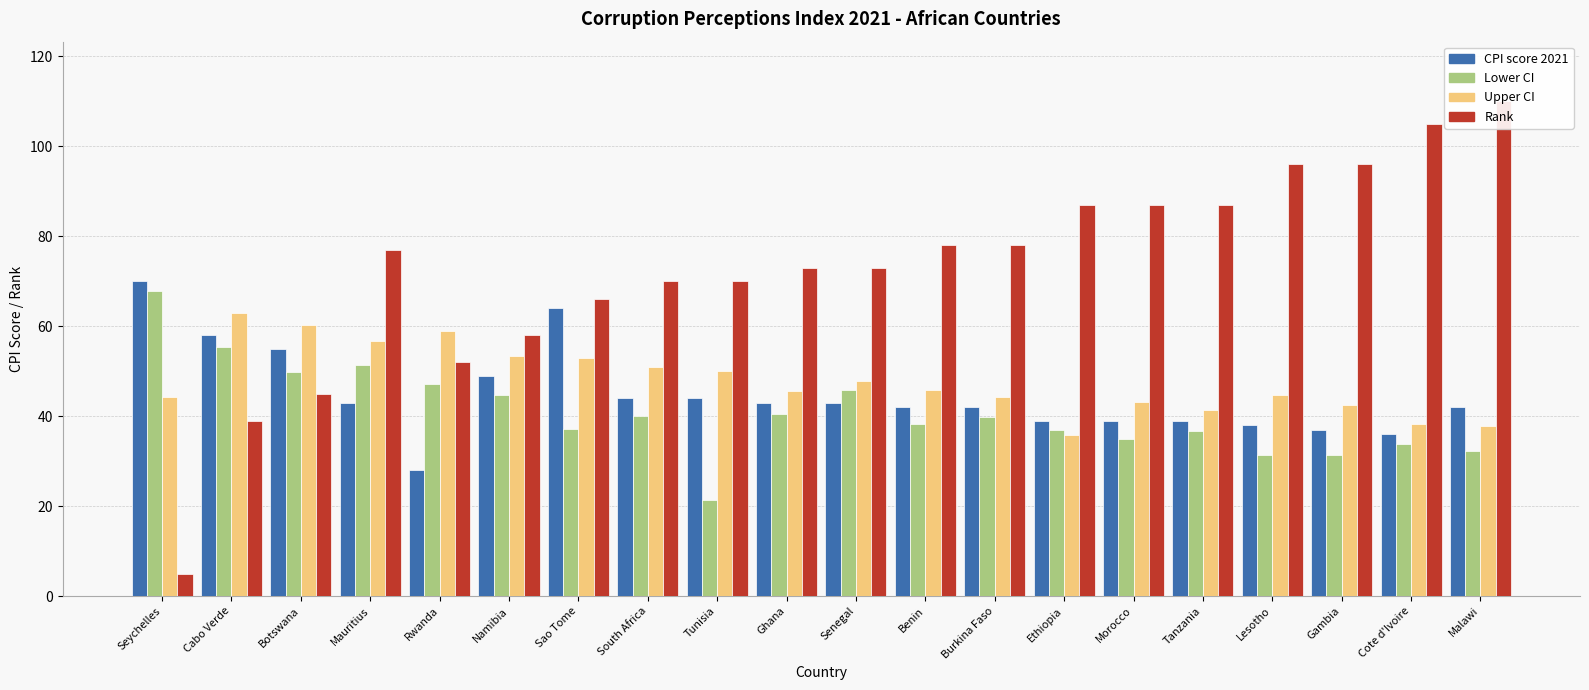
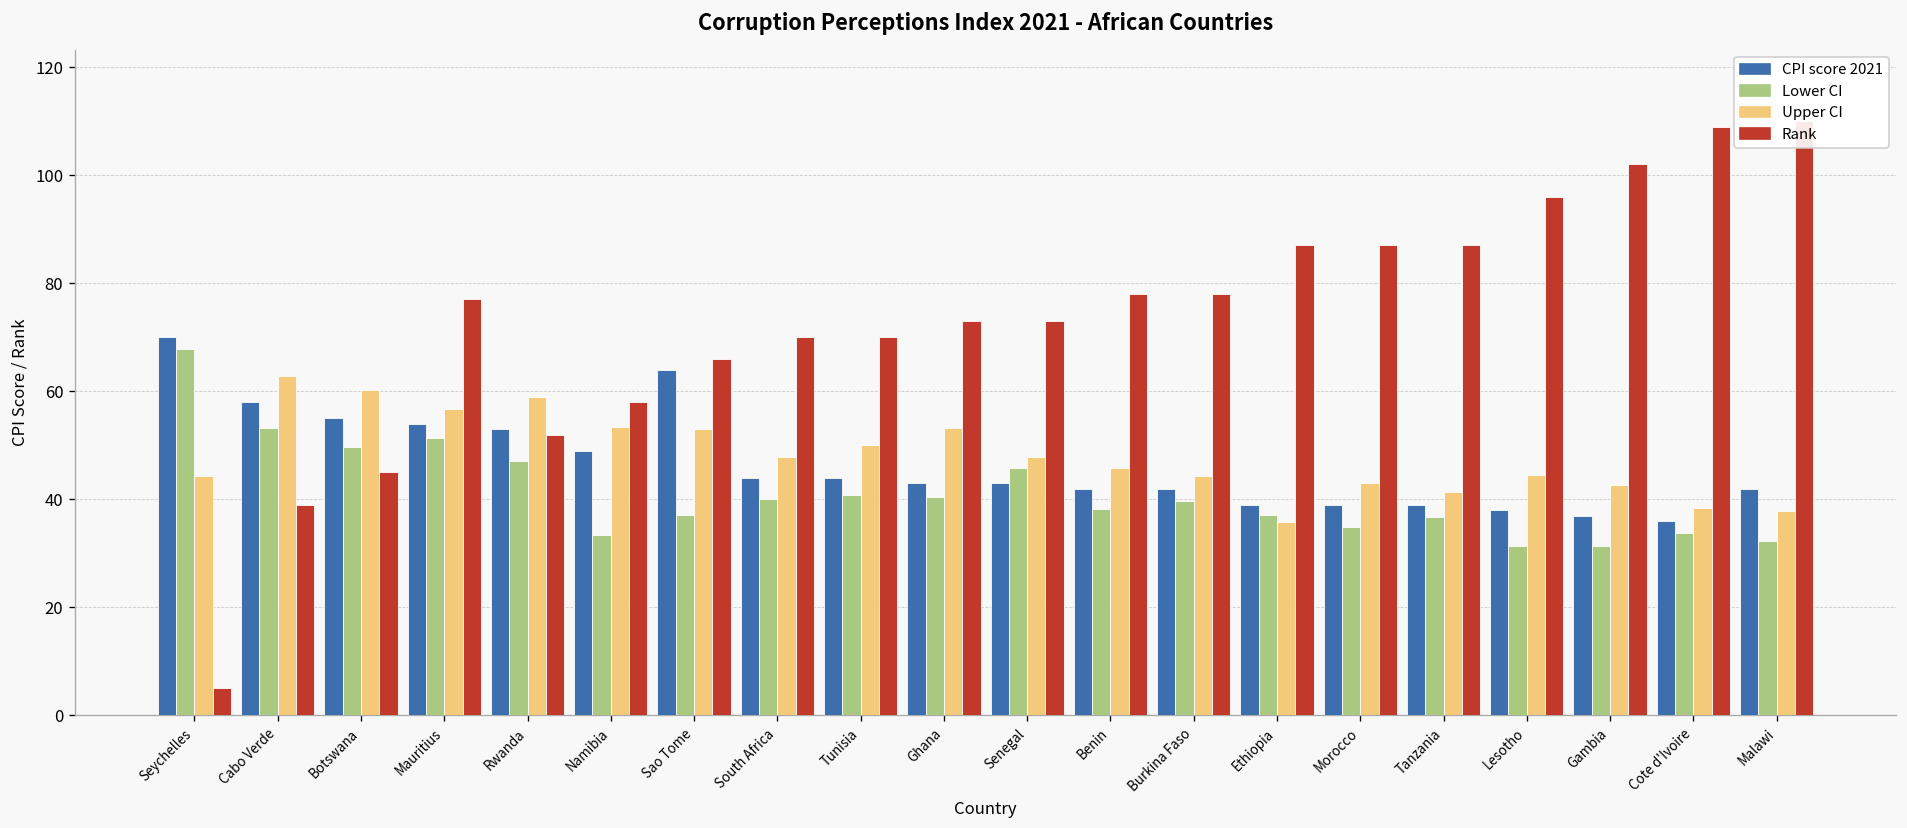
Lower CI, Cabo Verde: 55 -> 53
CPI score 2021, Mauritius: 43 -> 54
CPI score 2021, Rwanda: 28 -> 53
Lower CI, Namibia: 45 -> 33
Upper CI, South Africa: 51 -> 48
Lower CI, Tunisia: 21 -> 41
Upper CI, Ghana: 46 -> 53
Rank, Gambia: 96 -> 102
Rank, Cote d'Ivoire: 105 -> 109
